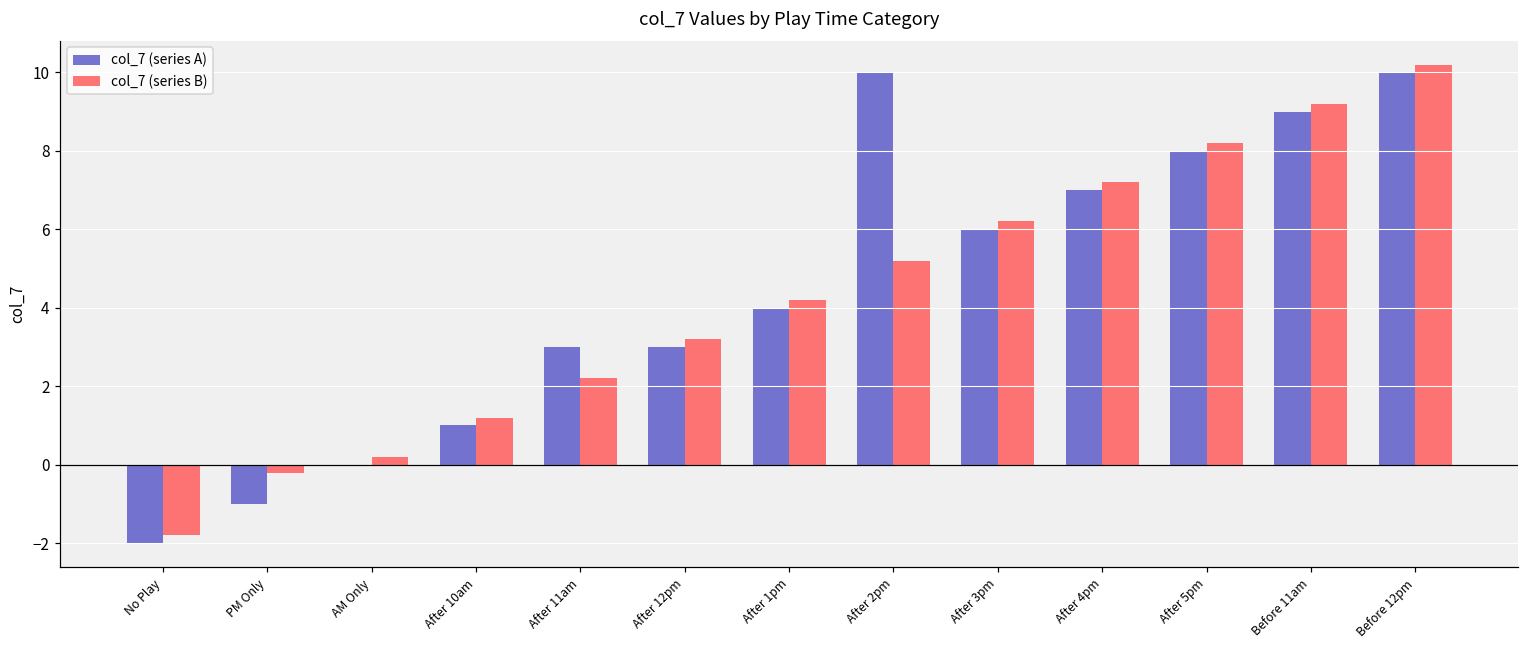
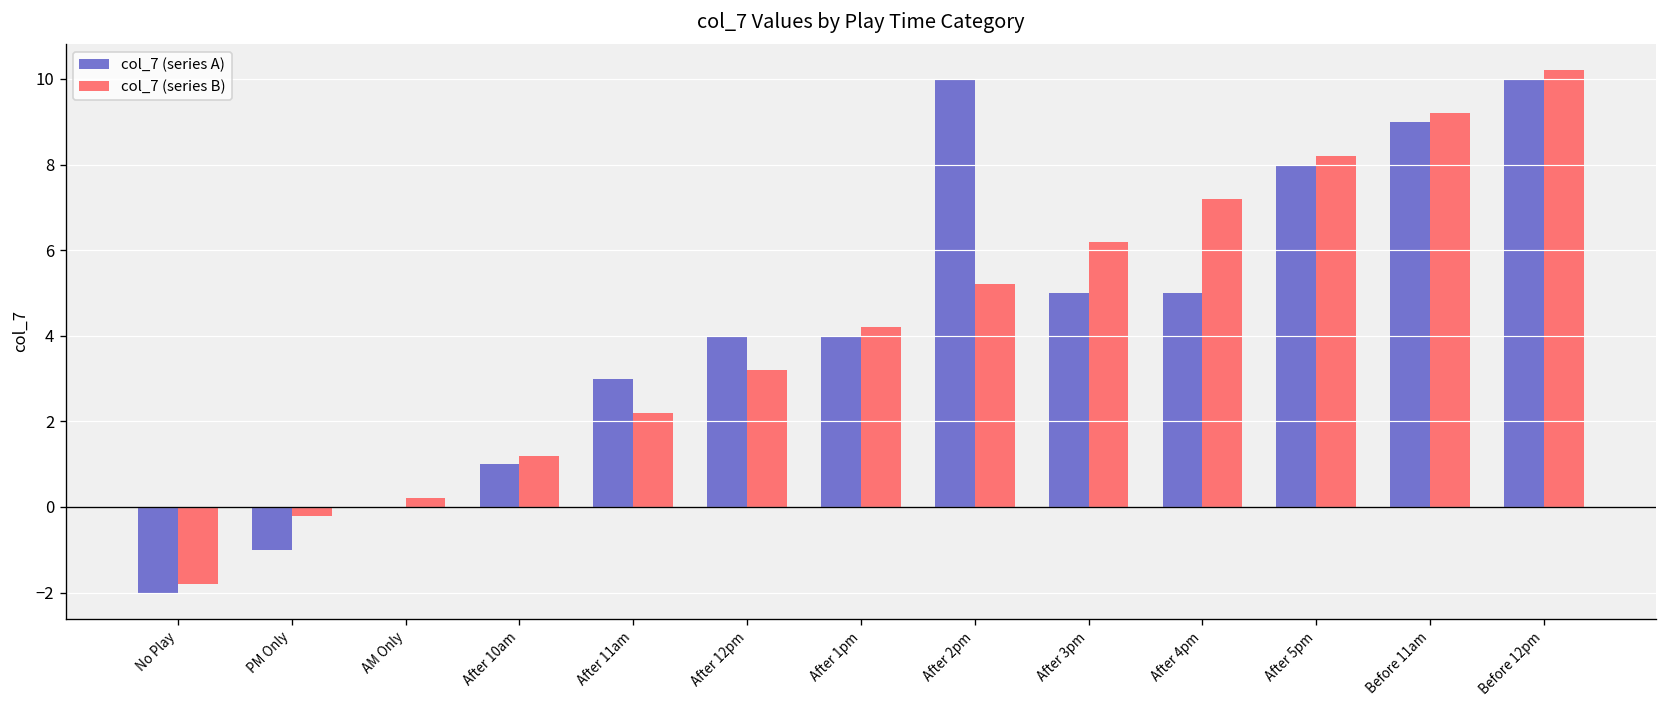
col_7 (series A), After 12pm: 3 -> 4
col_7 (series A), After 3pm: 6 -> 5
col_7 (series A), After 4pm: 7 -> 5
